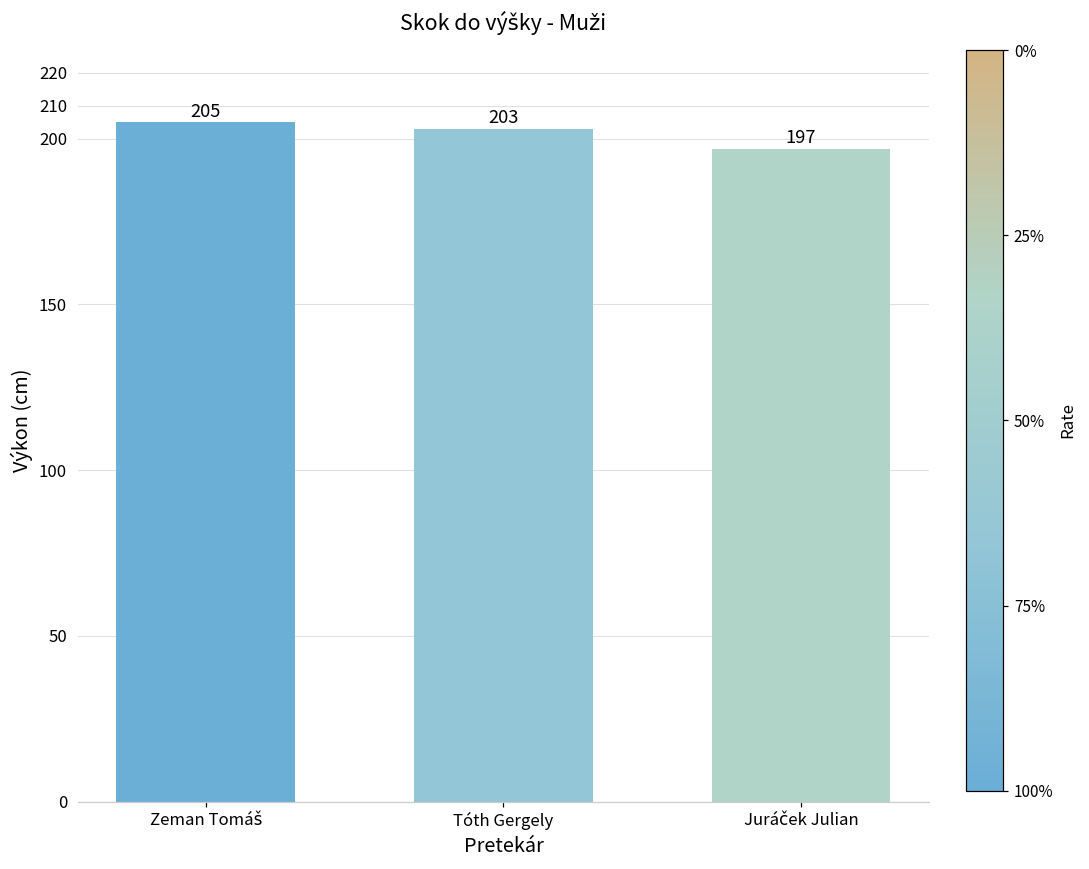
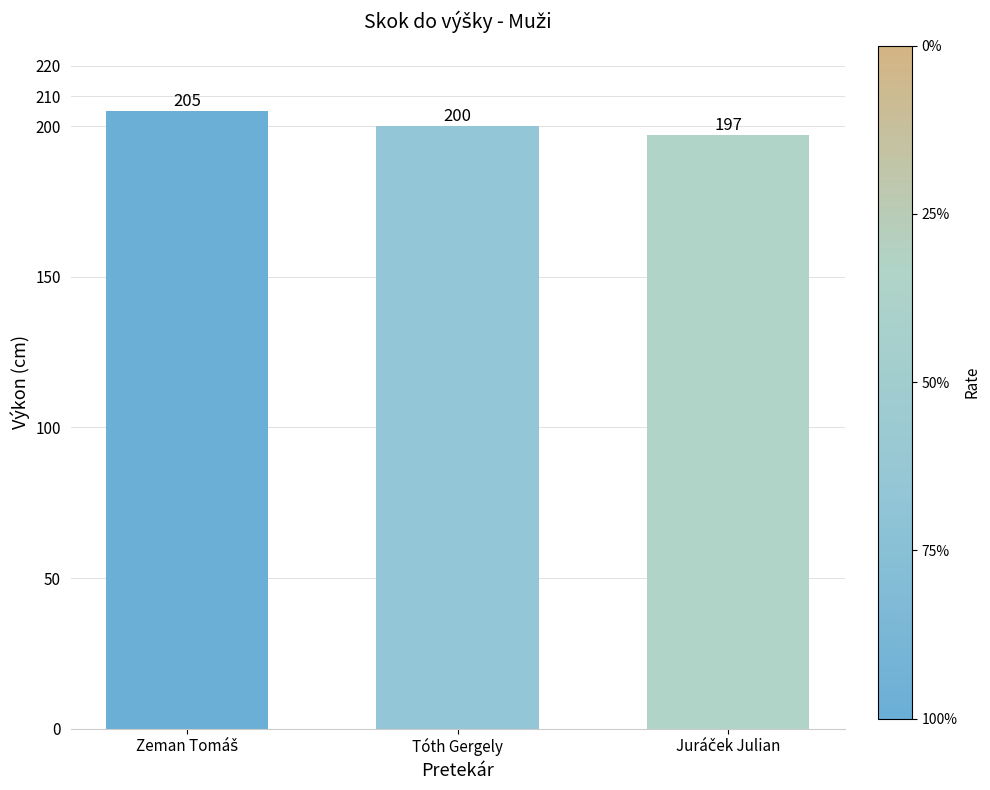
Tóth Gergely: 203 -> 200
